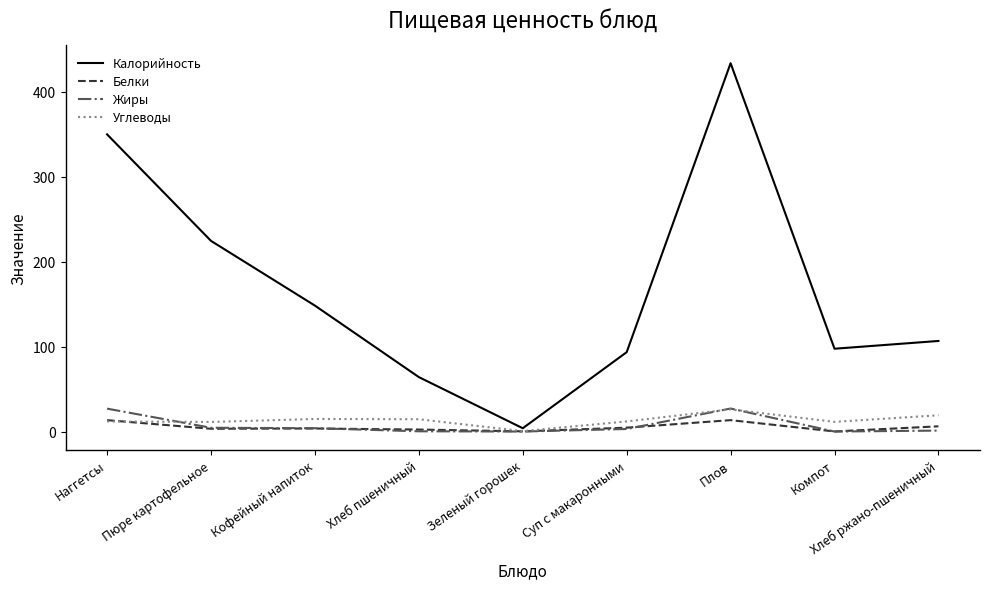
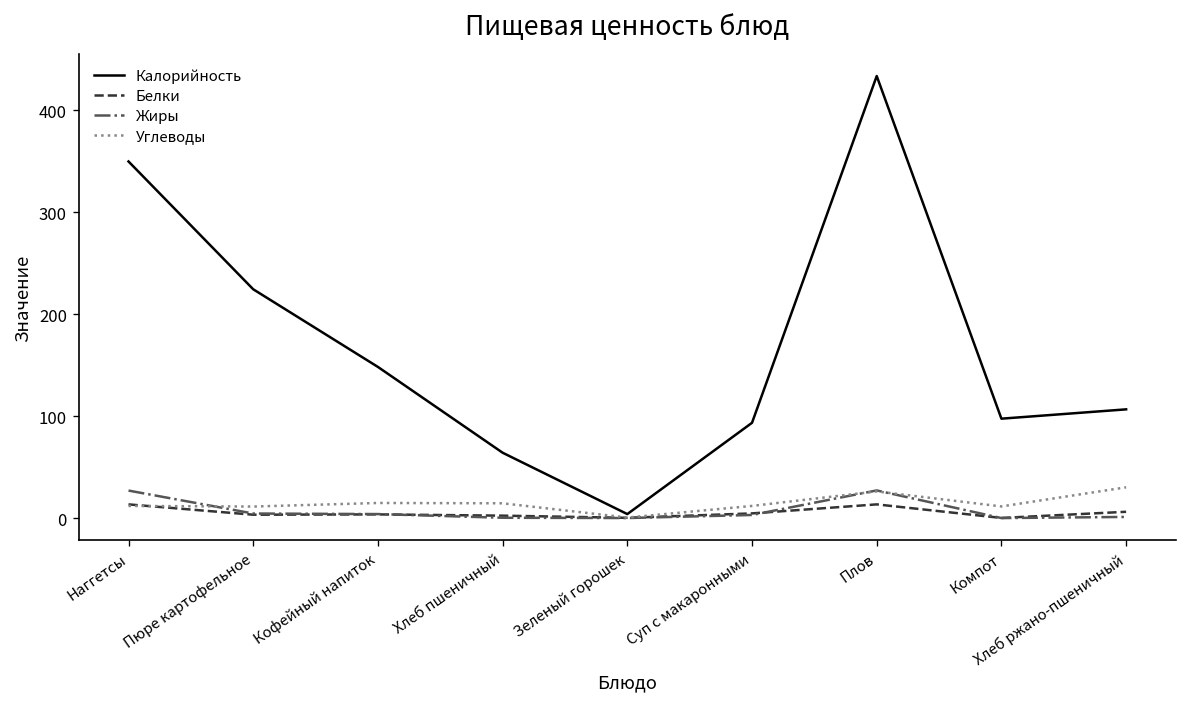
Углеводы, Хлеб ржано-пшеничный: 20 -> 30
